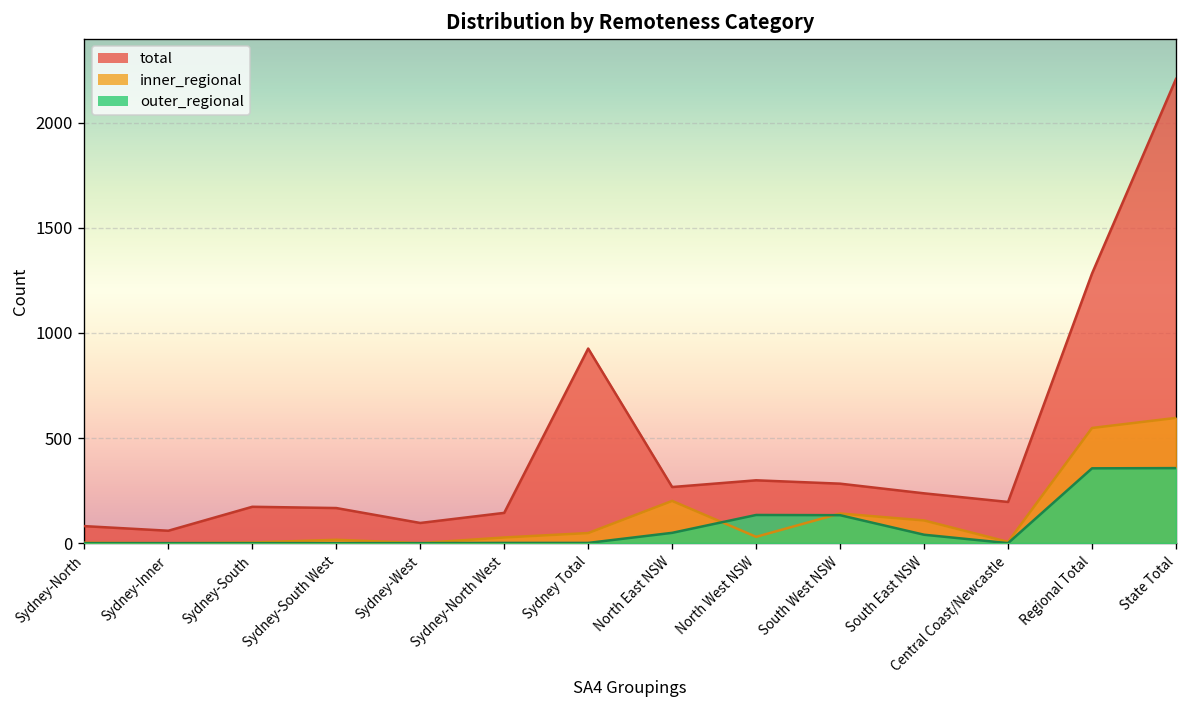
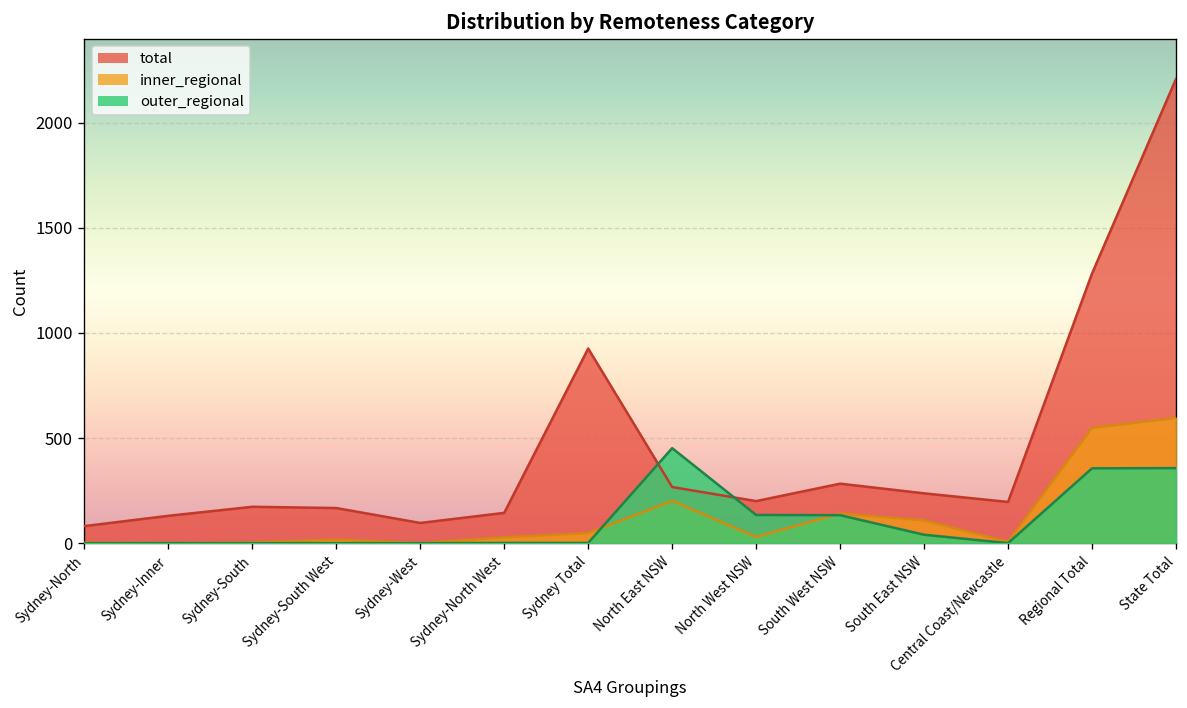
total, Sydney-Inner: 60 -> 130
outer_regional, North East NSW: 50 -> 450
total, North West NSW: 300 -> 200
